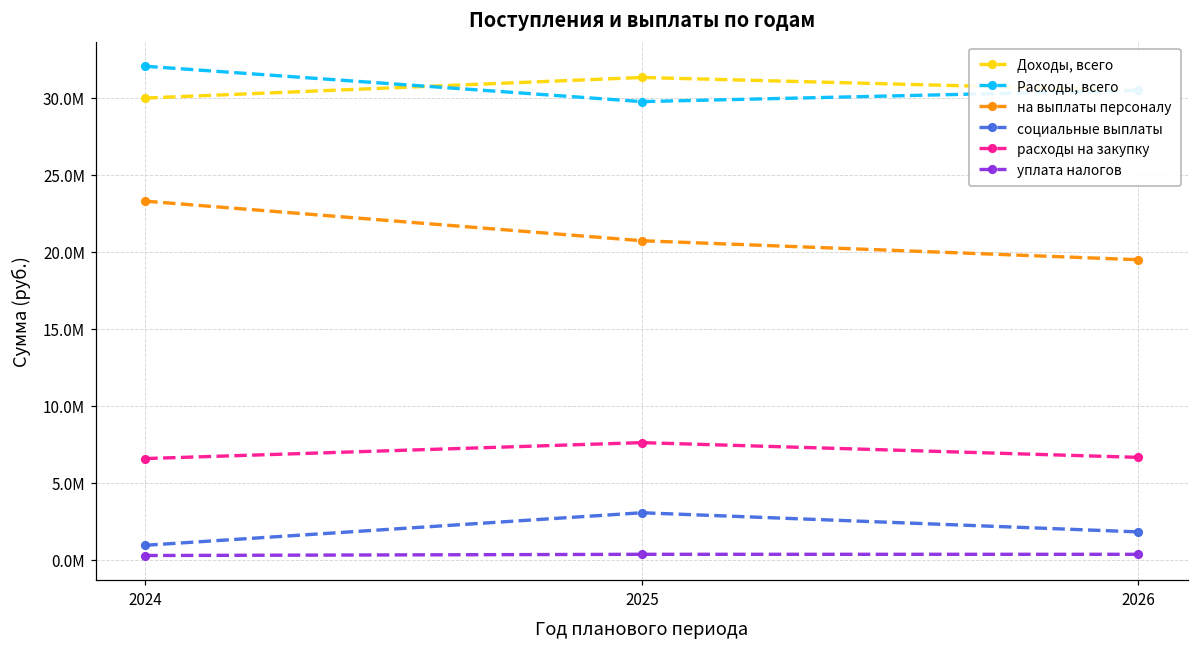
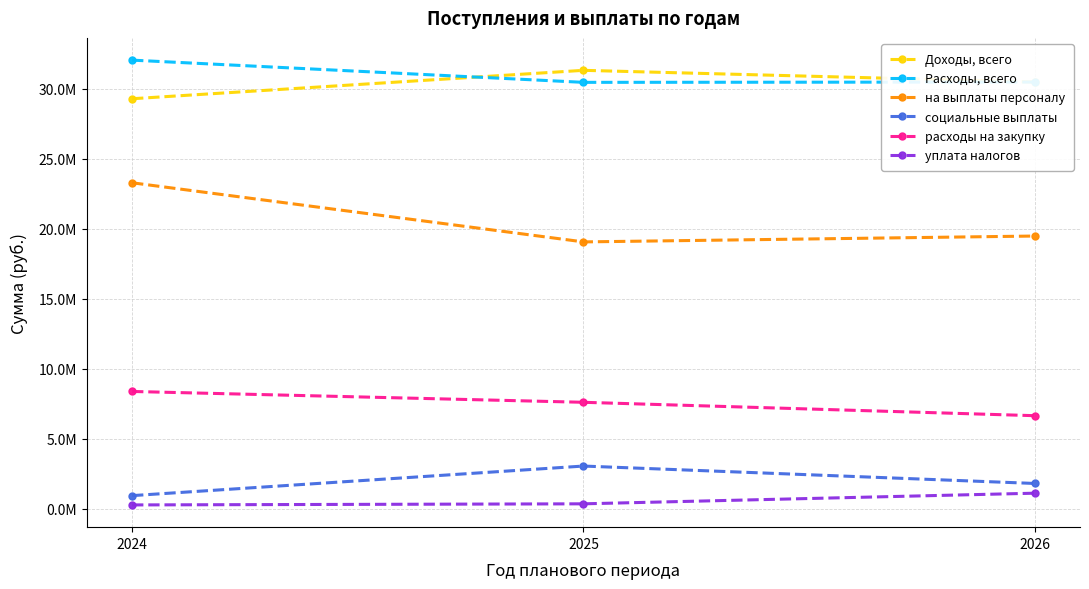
Доходы, всего, 2024: 30000000 -> 29300000
расходы на закупку, 2024: 6600000 -> 8400000
Расходы, всего, 2025: 29700000 -> 30500000
на выплаты персоналу, 2025: 20700000 -> 19100000
уплата налогов, 2026: 300000 -> 1100000
